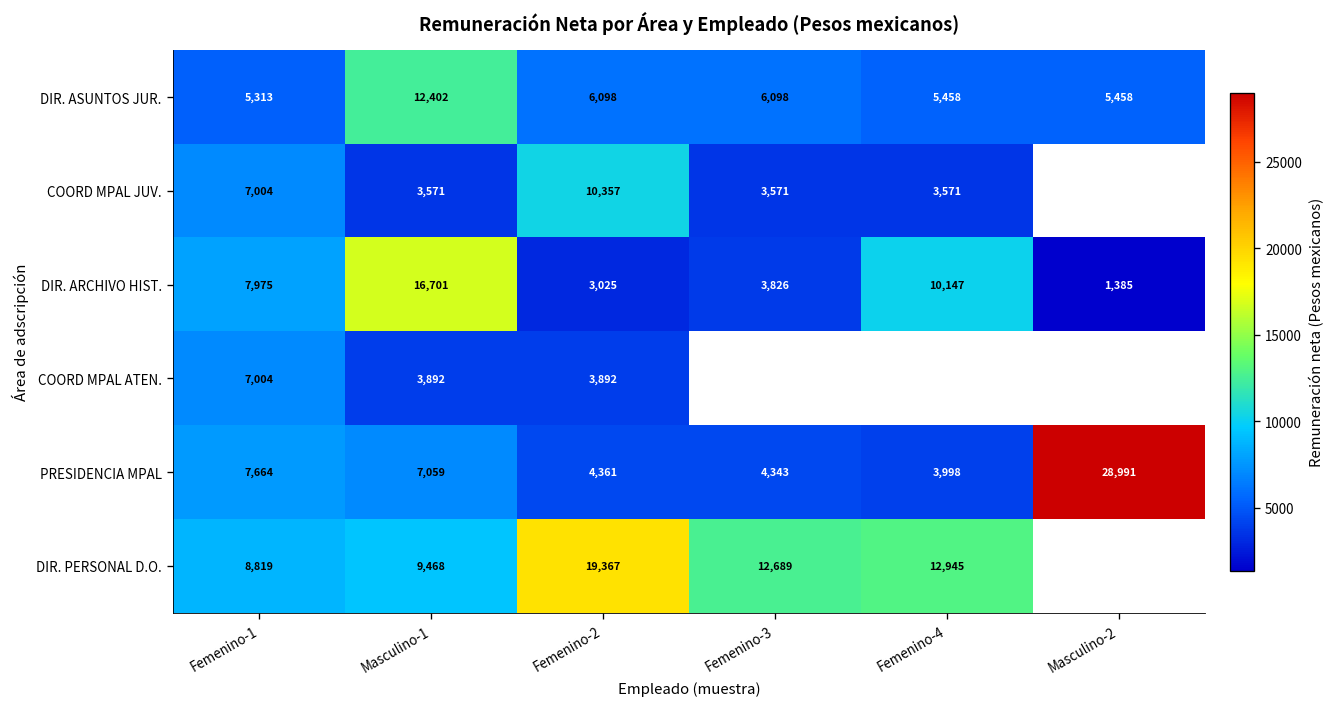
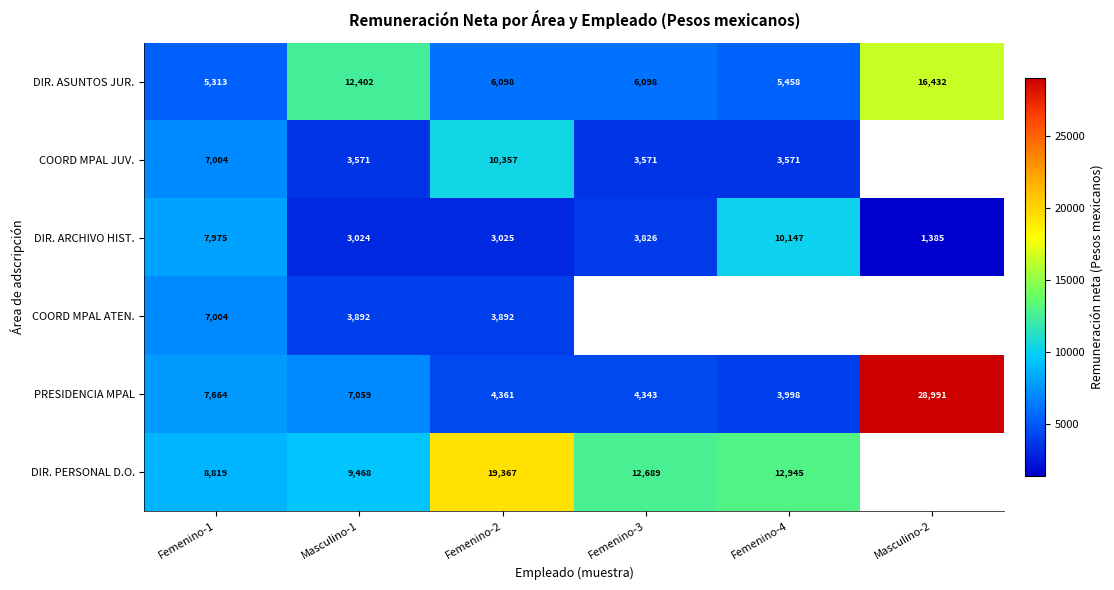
DIR. ASUNTOS JUR., Masculino-2: 5,458 -> 16,432
DIR. ARCHIVO HIST., Masculino-1: 16,701 -> 3,024
